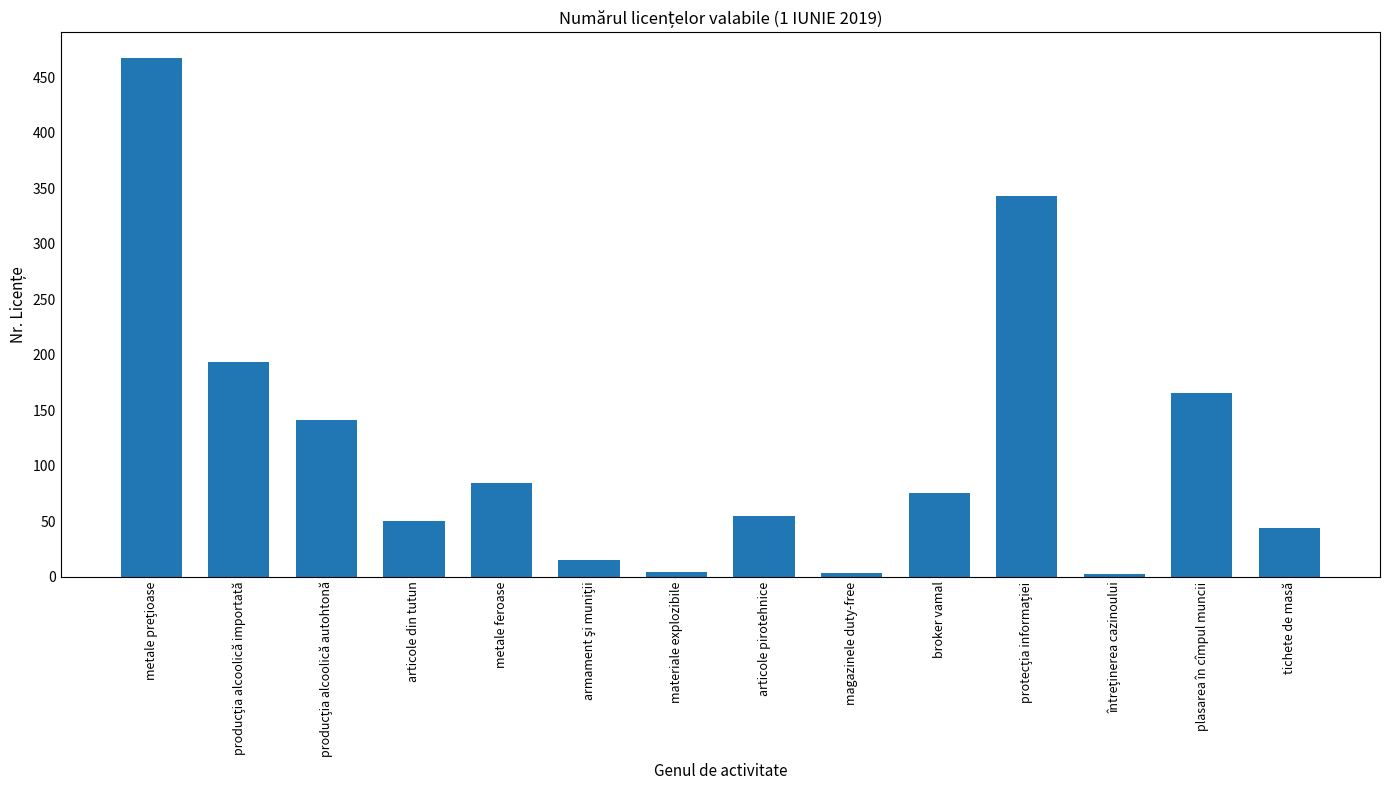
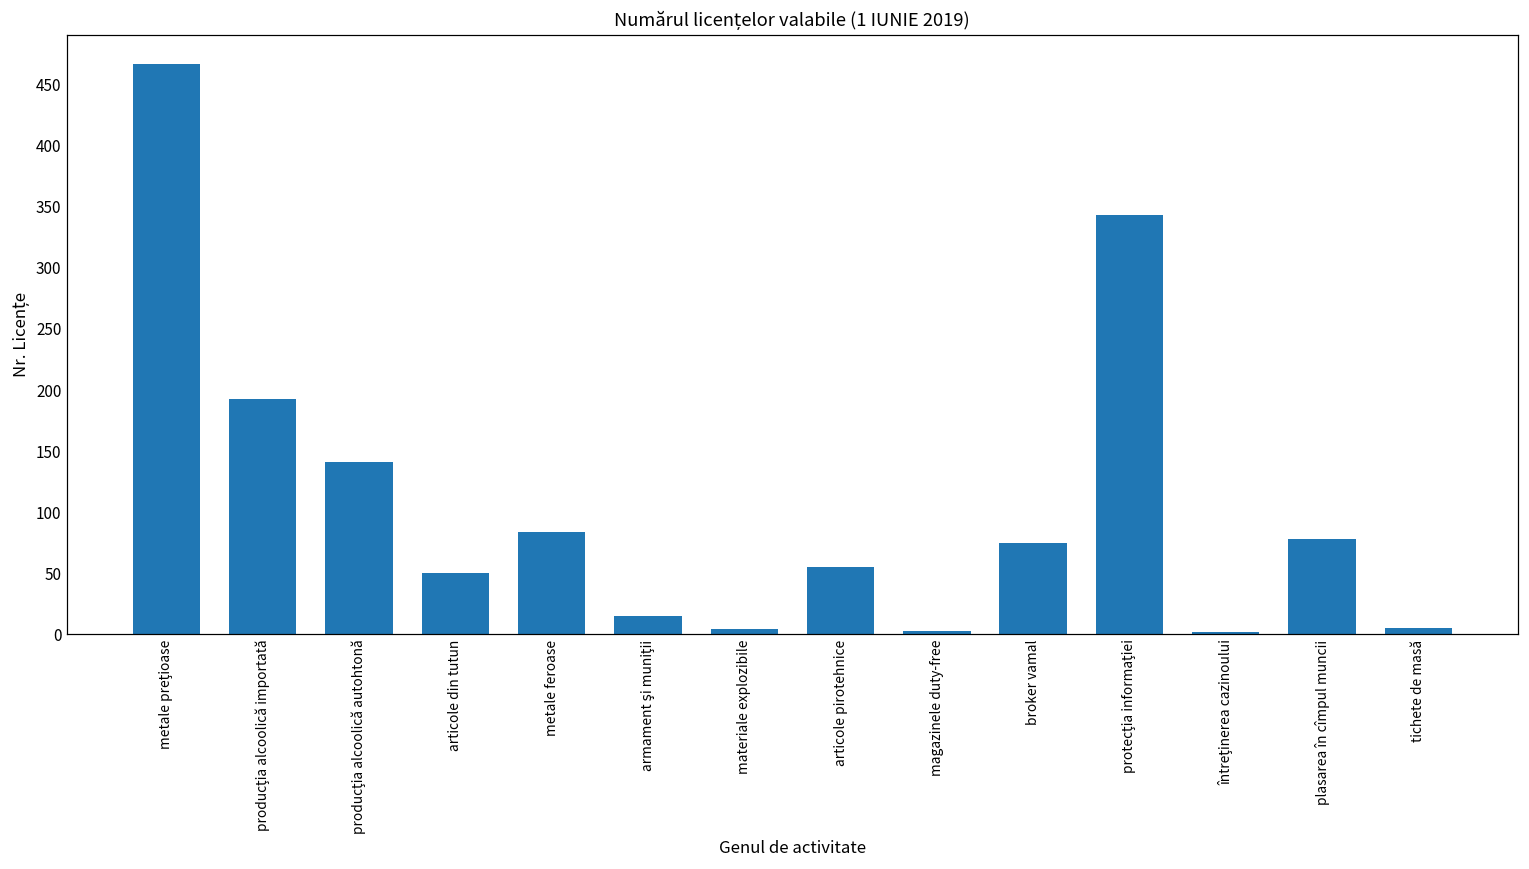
plasarea în cîmpul muncii: 165 -> 78
tichete de masă: 44 -> 5
